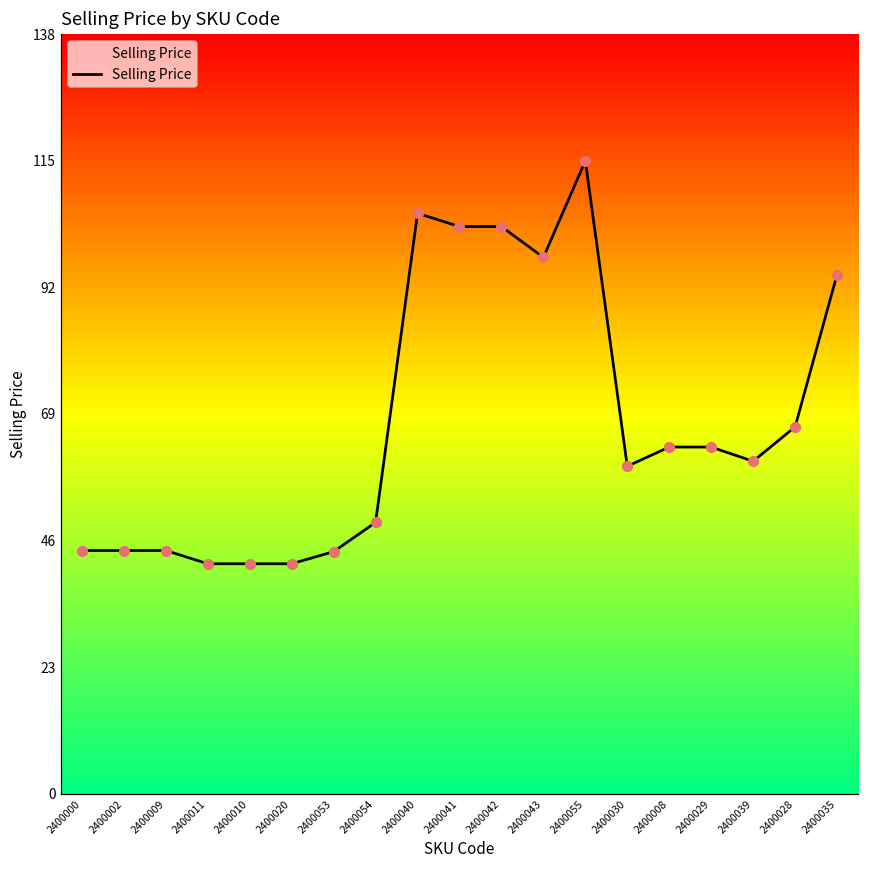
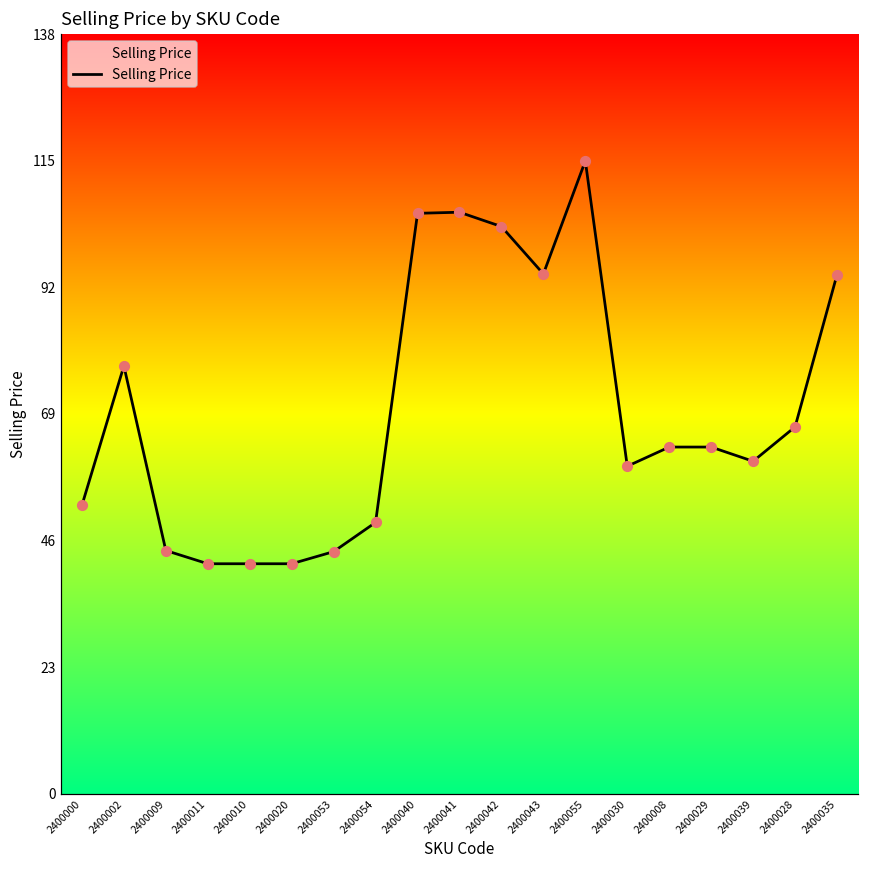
2400000: 44 -> 52
2400002: 44 -> 78
2400041: 103 -> 106
2400043: 97 -> 94
